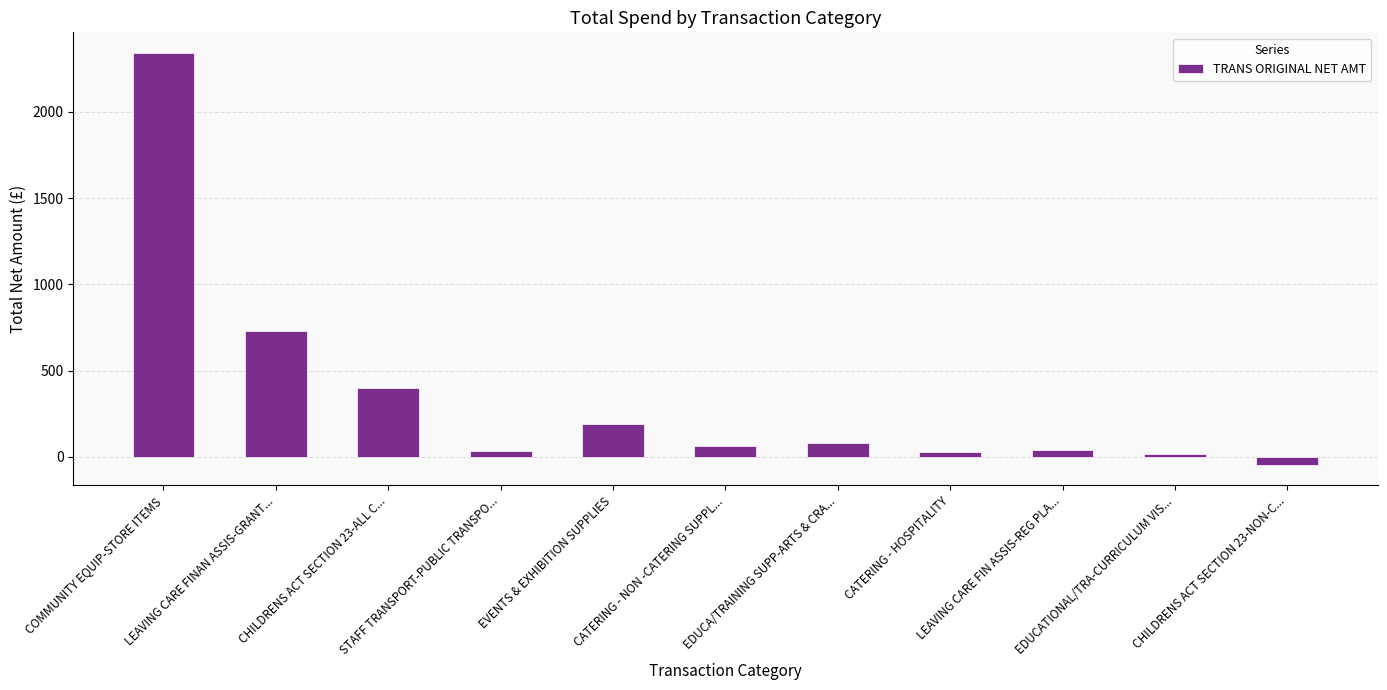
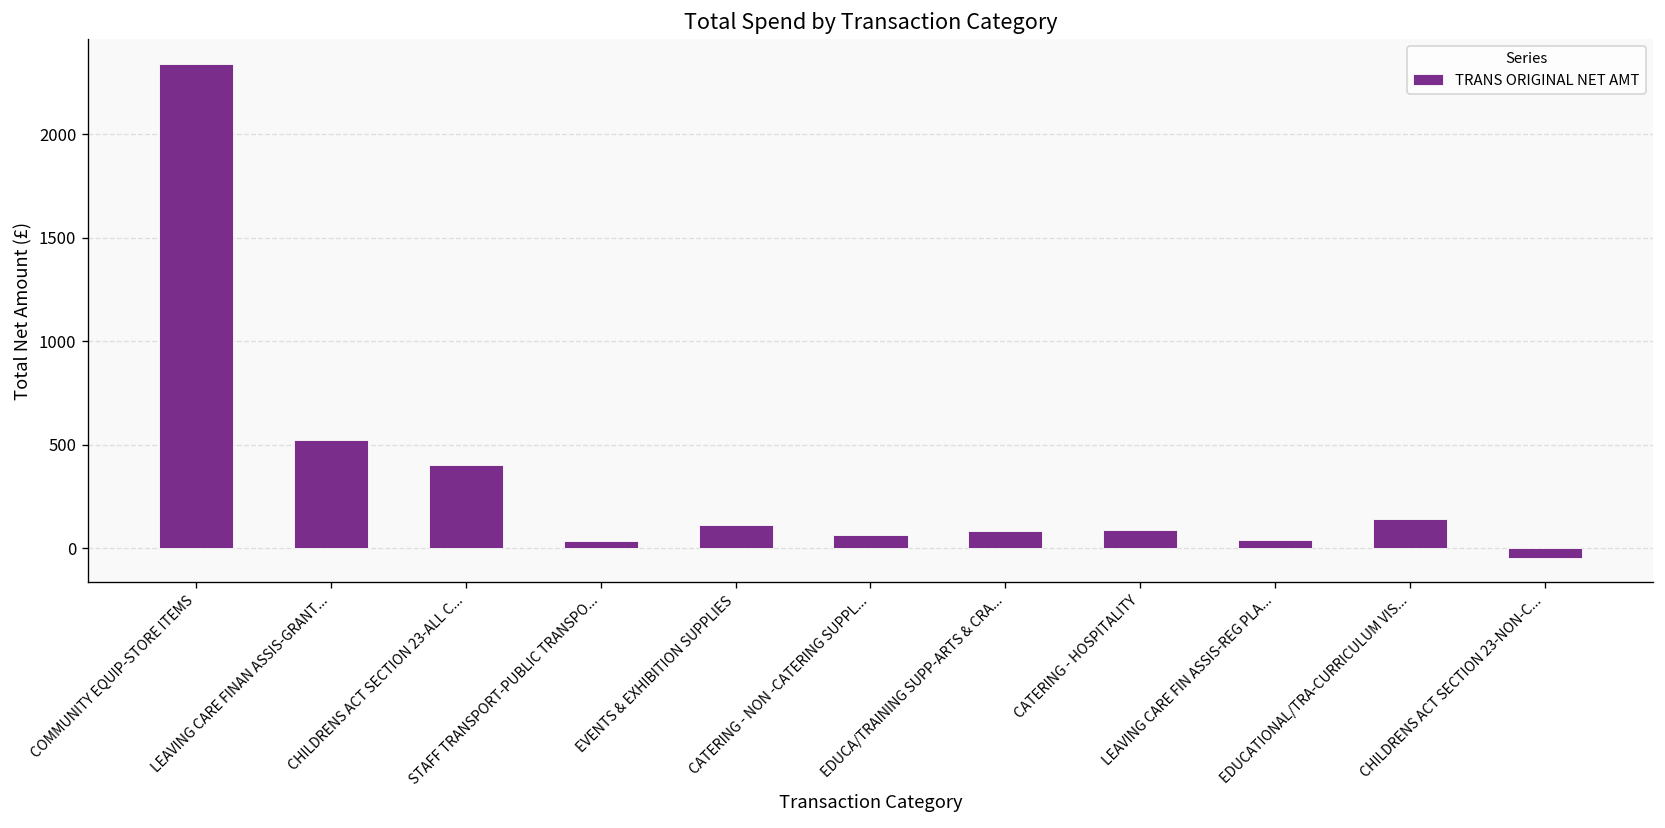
LEAVING CARE FINAN ASSIS-GRANT...: 730 -> 520
EVENTS & EXHIBITION SUPPLIES: 190 -> 110
CATERING - HOSPITALITY: 30 -> 90
EDUCATIONAL/TRA-CURRICULUM VIS...: 20 -> 140
